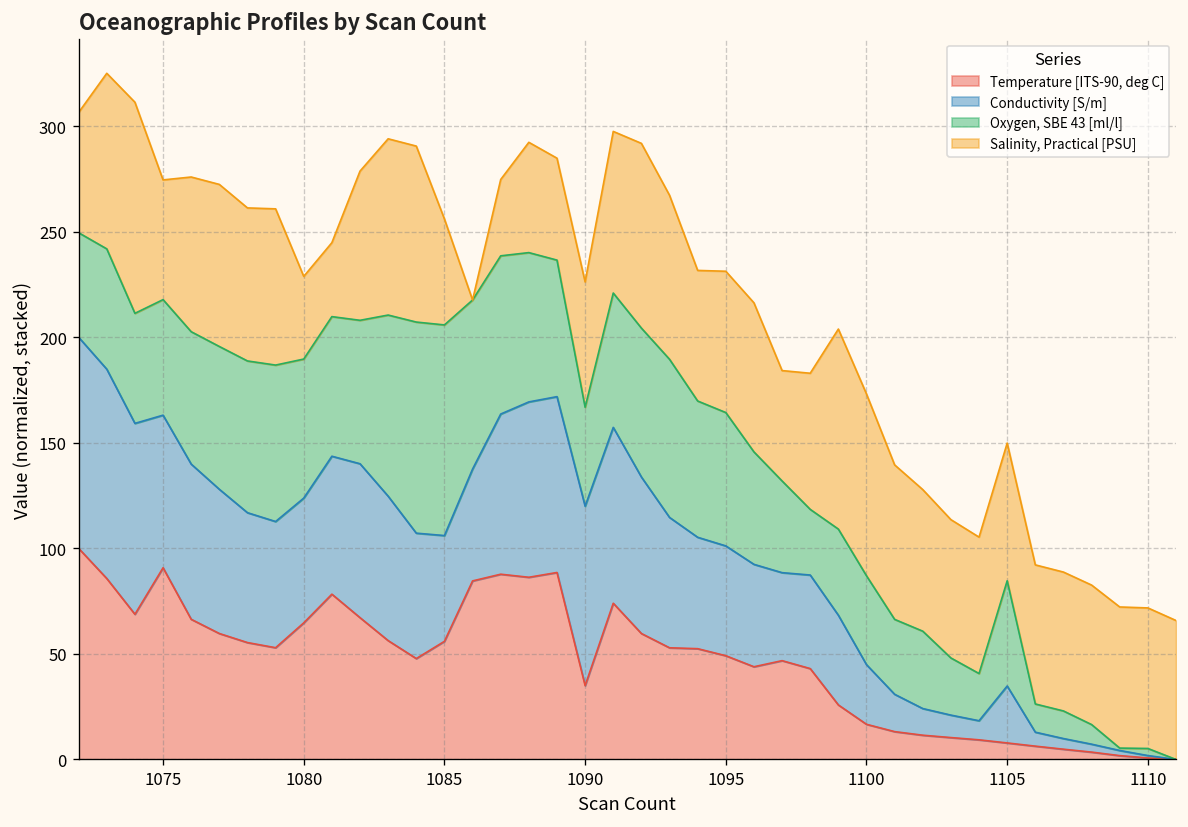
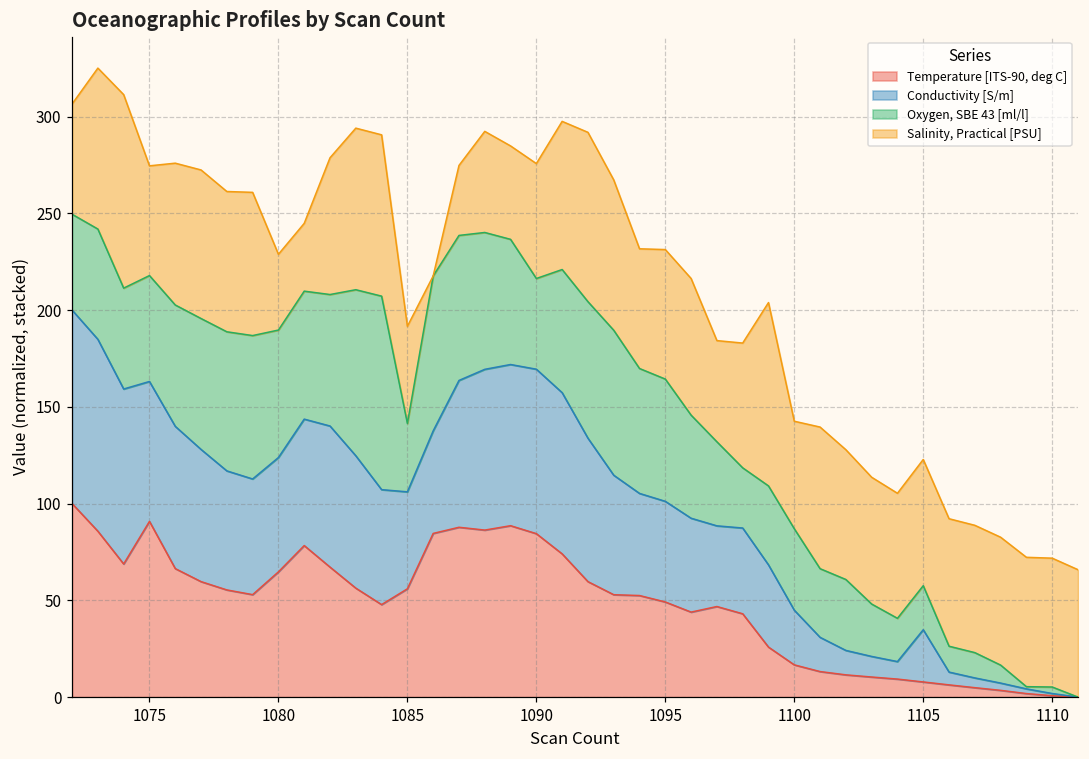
Oxygen, SBE 43 [ml/l], 1085: 100 -> 35
Temperature [ITS-90, deg C], 1090: 35 -> 84
Salinity, Practical [PSU], 1100: 86 -> 56
Oxygen, SBE 43 [ml/l], 1105: 50 -> 23
